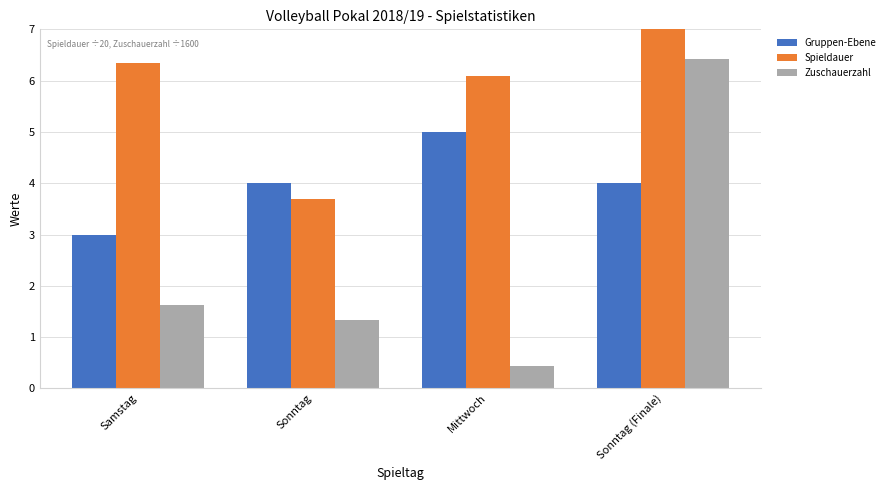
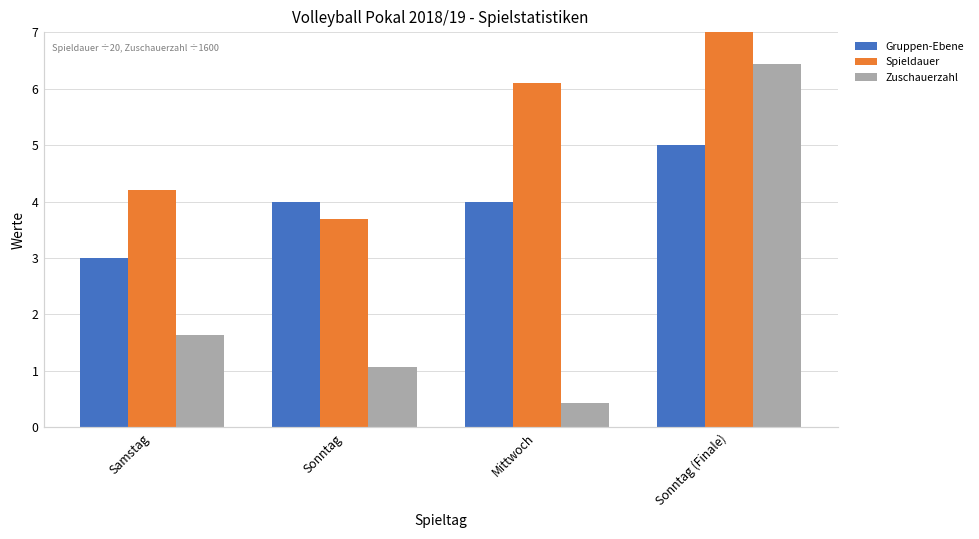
Spieldauer, Samstag: 6.4 -> 4.2
Zuschauerzahl, Sonntag: 1.3 -> 1.1
Gruppen-Ebene, Mittwoch: 5 -> 4
Gruppen-Ebene, Sonntag (Finale): 4 -> 5
